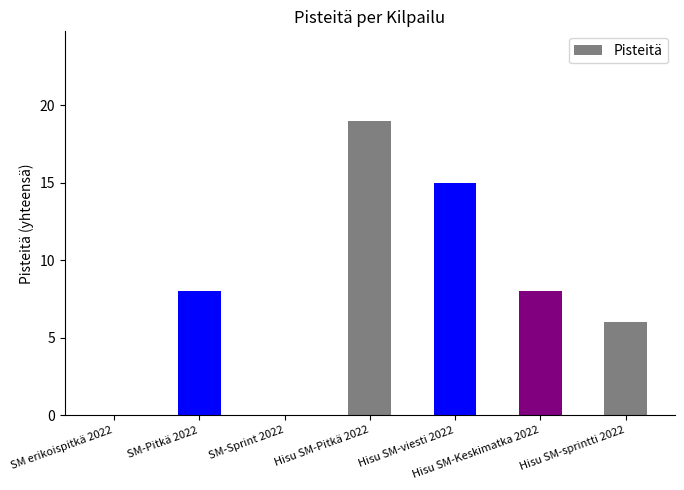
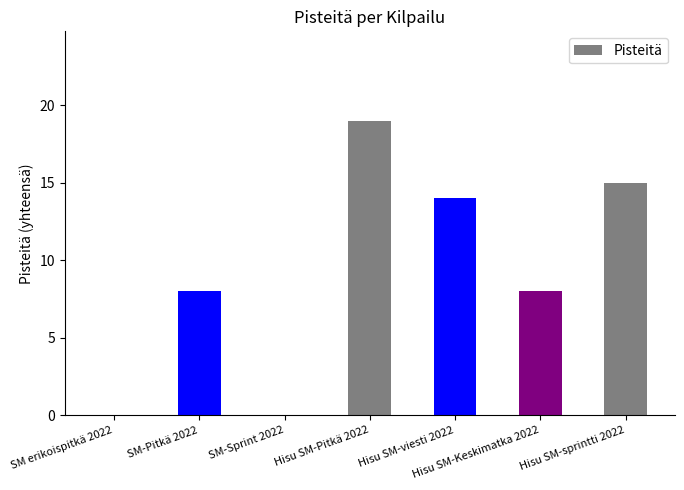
Hisu SM-viesti 2022: 15 -> 14
Hisu SM-sprintti 2022: 6 -> 15
